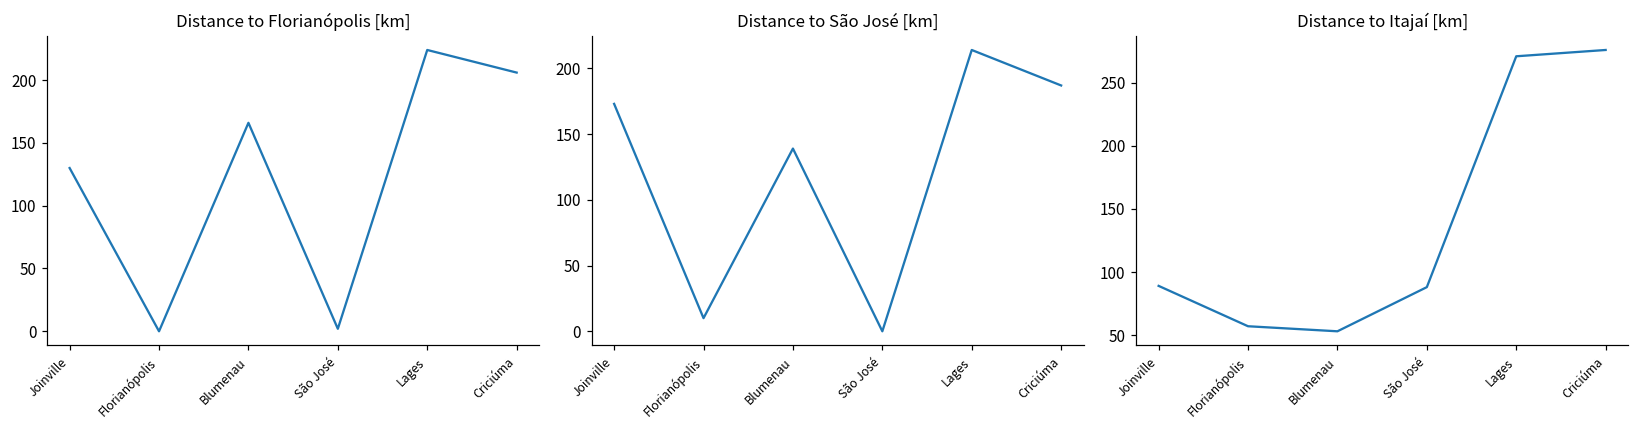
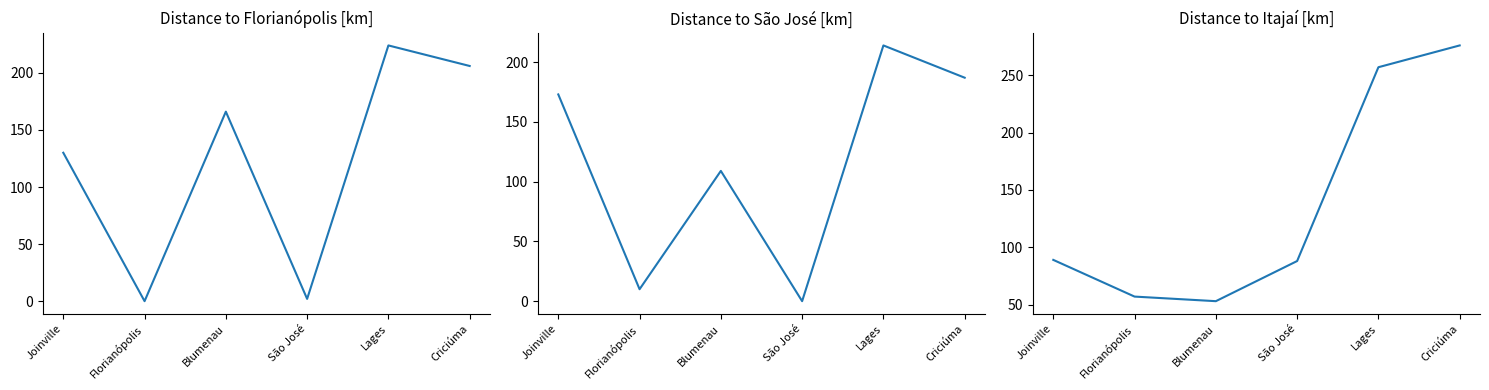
Distance to São José [km], Blumenau: 139 -> 109
Distance to Itajaí [km], Lages: 271 -> 257
